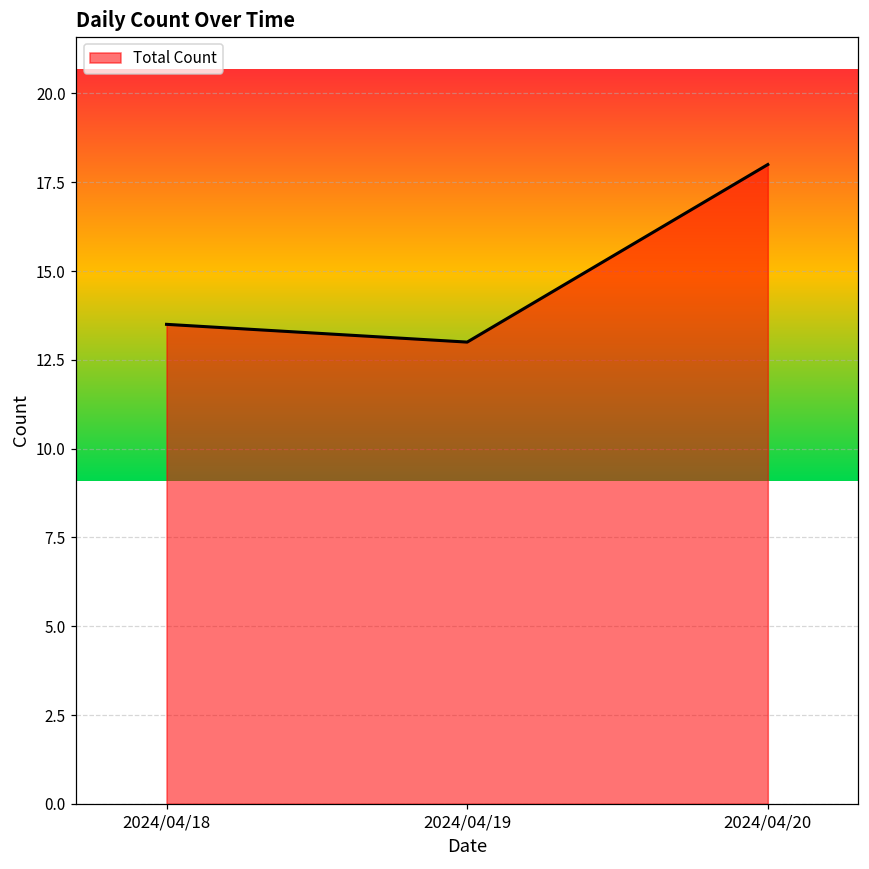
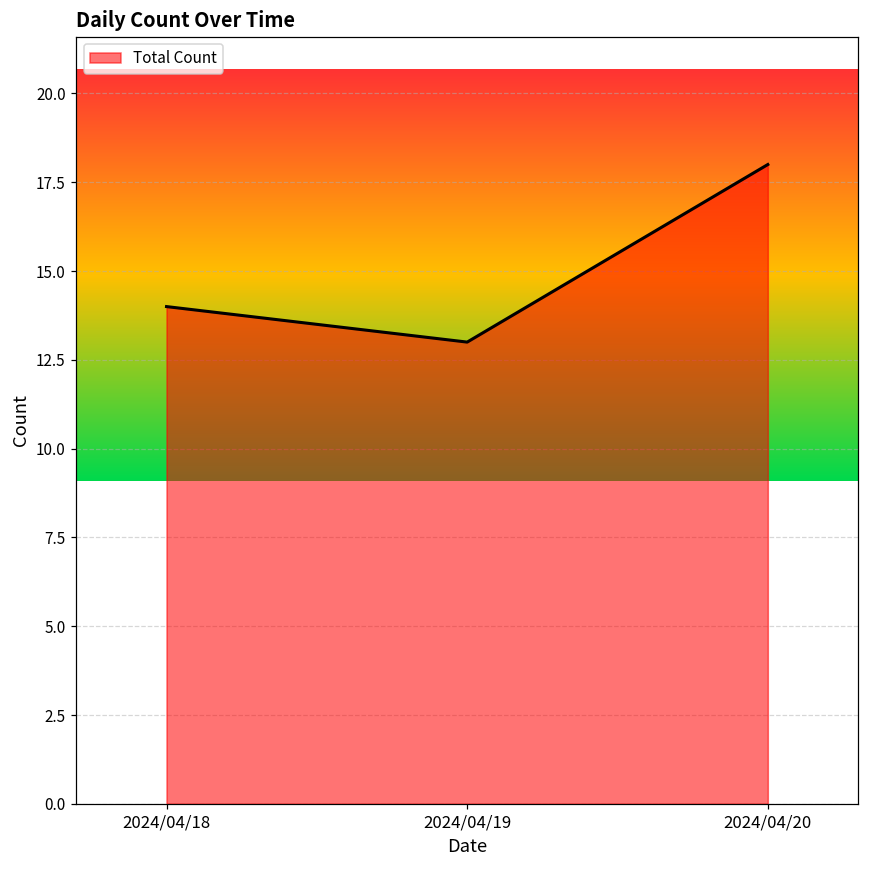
2024/04/18: 13.5 -> 14.0
